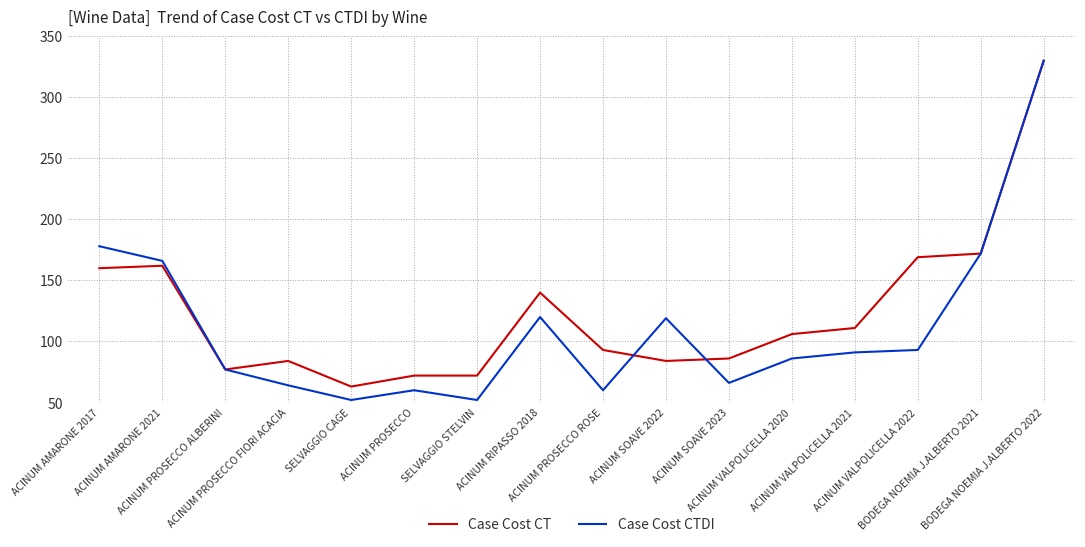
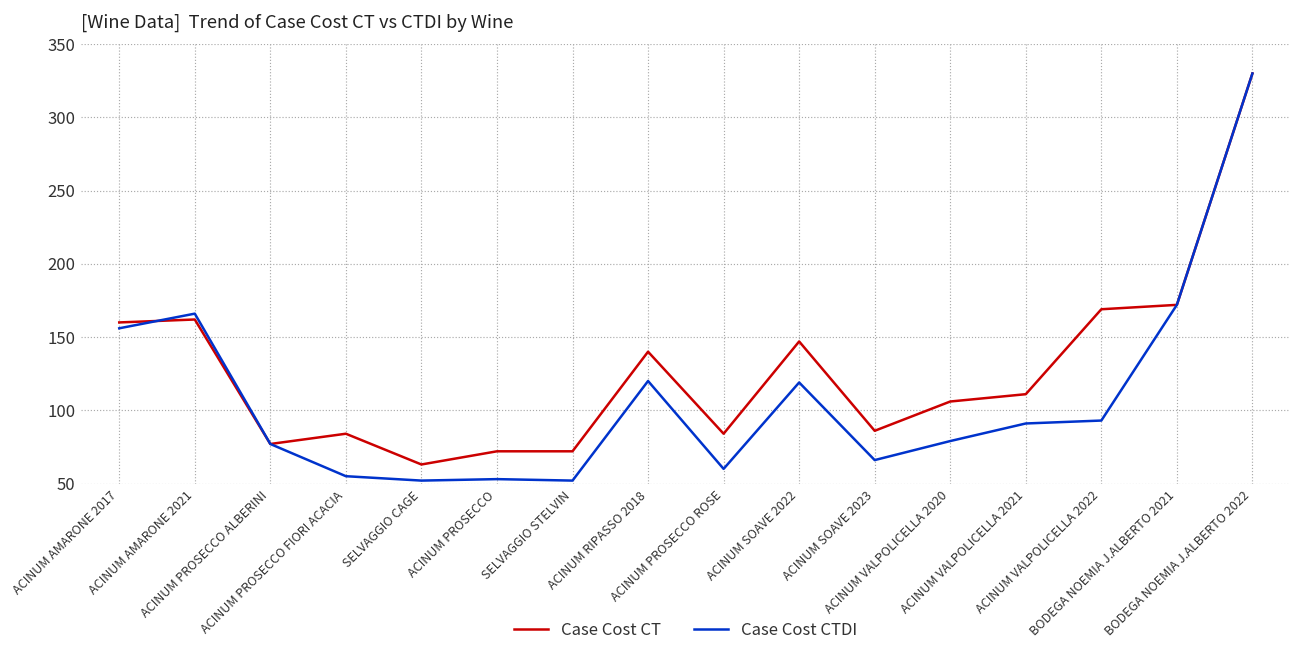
Case Cost CTDI, ACINUM AMARONE 2017: 178 -> 156
Case Cost CTDI, ACINUM PROSECCO FIORI ACACIA: 64 -> 55
Case Cost CTDI, ACINUM PROSECCO: 60 -> 53
Case Cost CT, ACINUM PROSECCO ROSE: 93 -> 84
Case Cost CT, ACINUM SOAVE 2022: 84 -> 147
Case Cost CTDI, ACINUM VALPOLICELLA 2020: 86 -> 79
